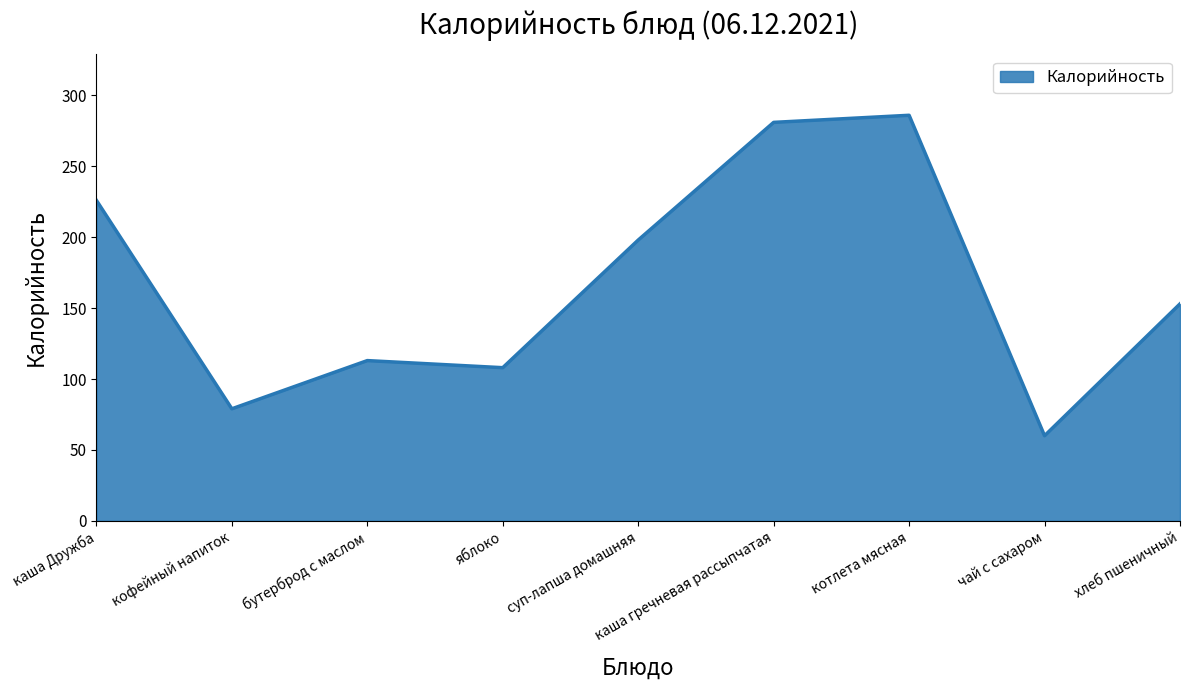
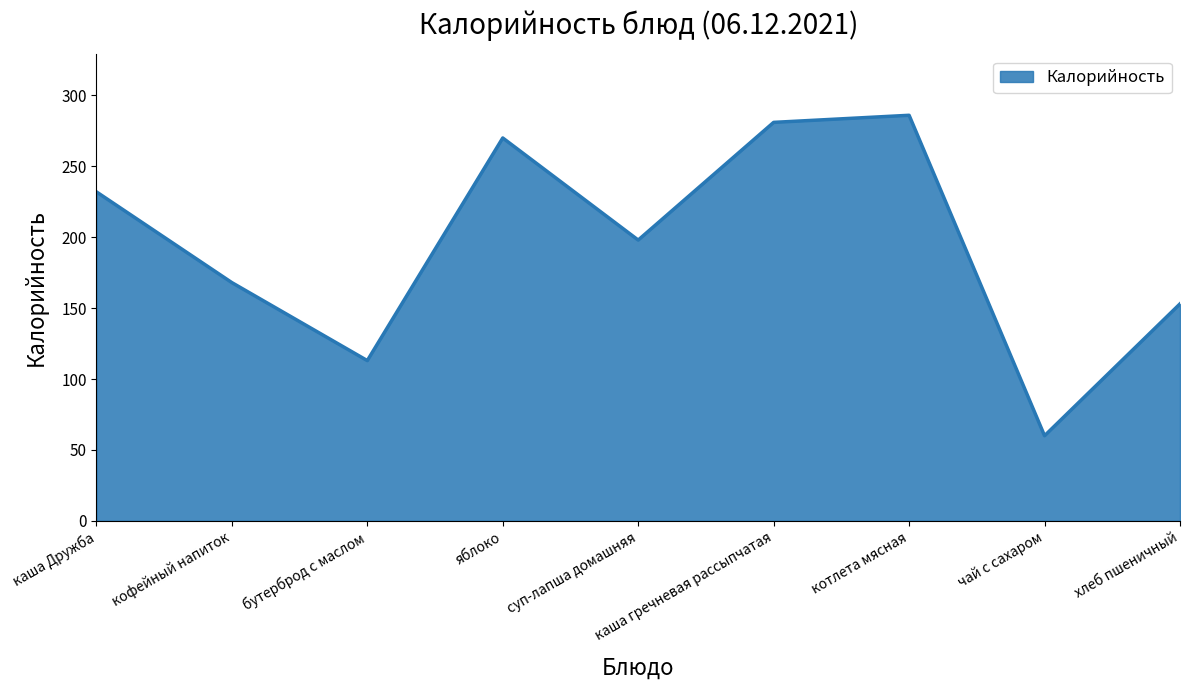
каша Дружба: 226 -> 232
кофейный напиток: 79 -> 168
яблоко: 108 -> 270
